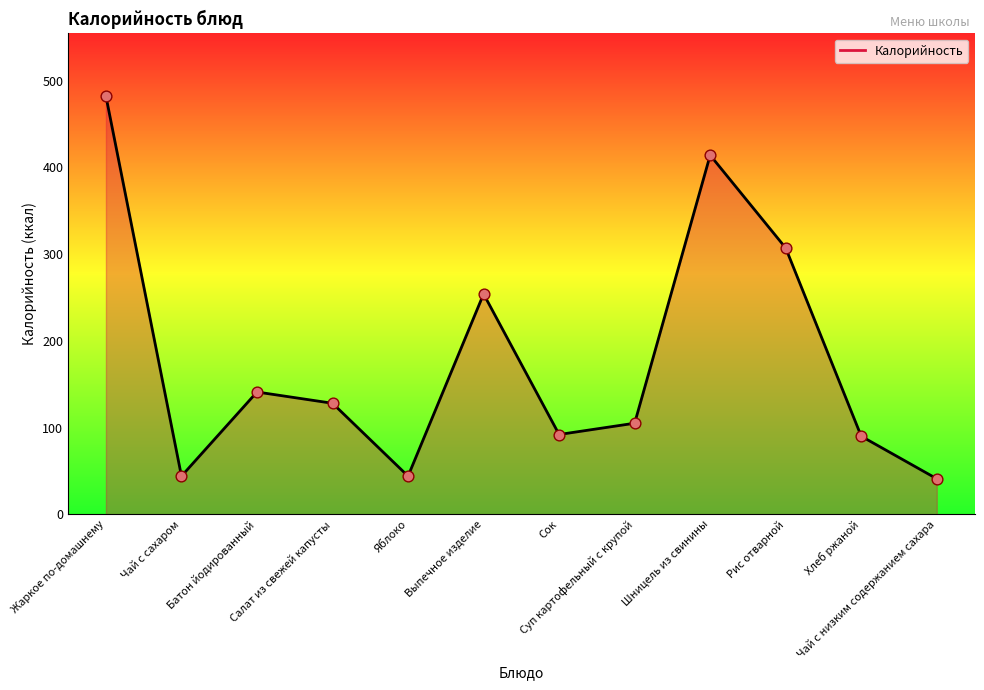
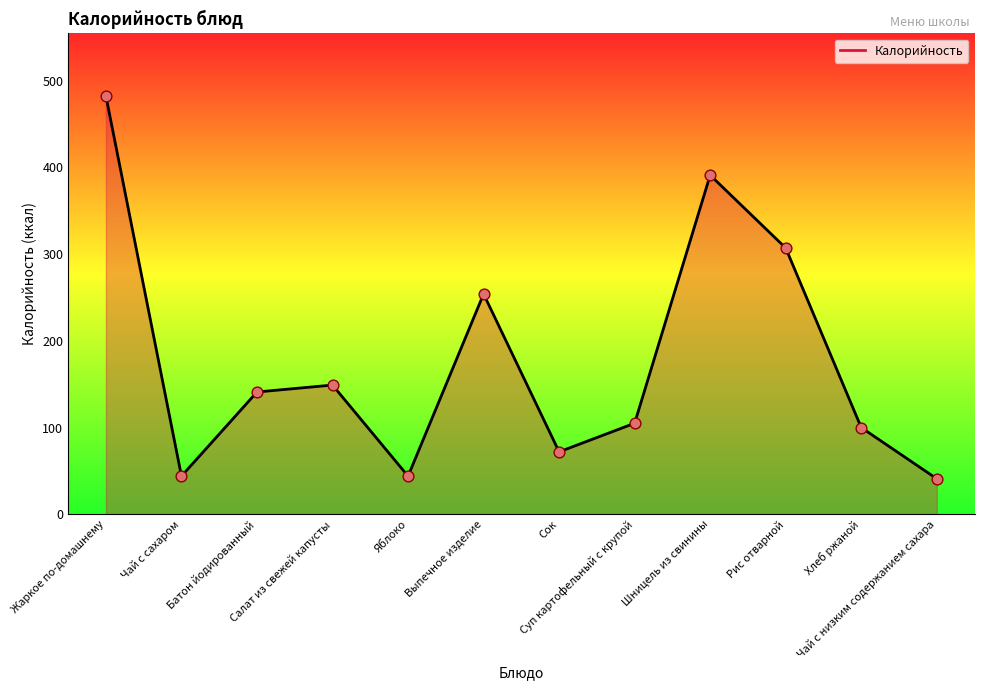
Салат из свежей капусты: 130 -> 150
Сок: 90 -> 70
Шницель из свинины: 410 -> 390
Хлеб ржаной: 90 -> 100
